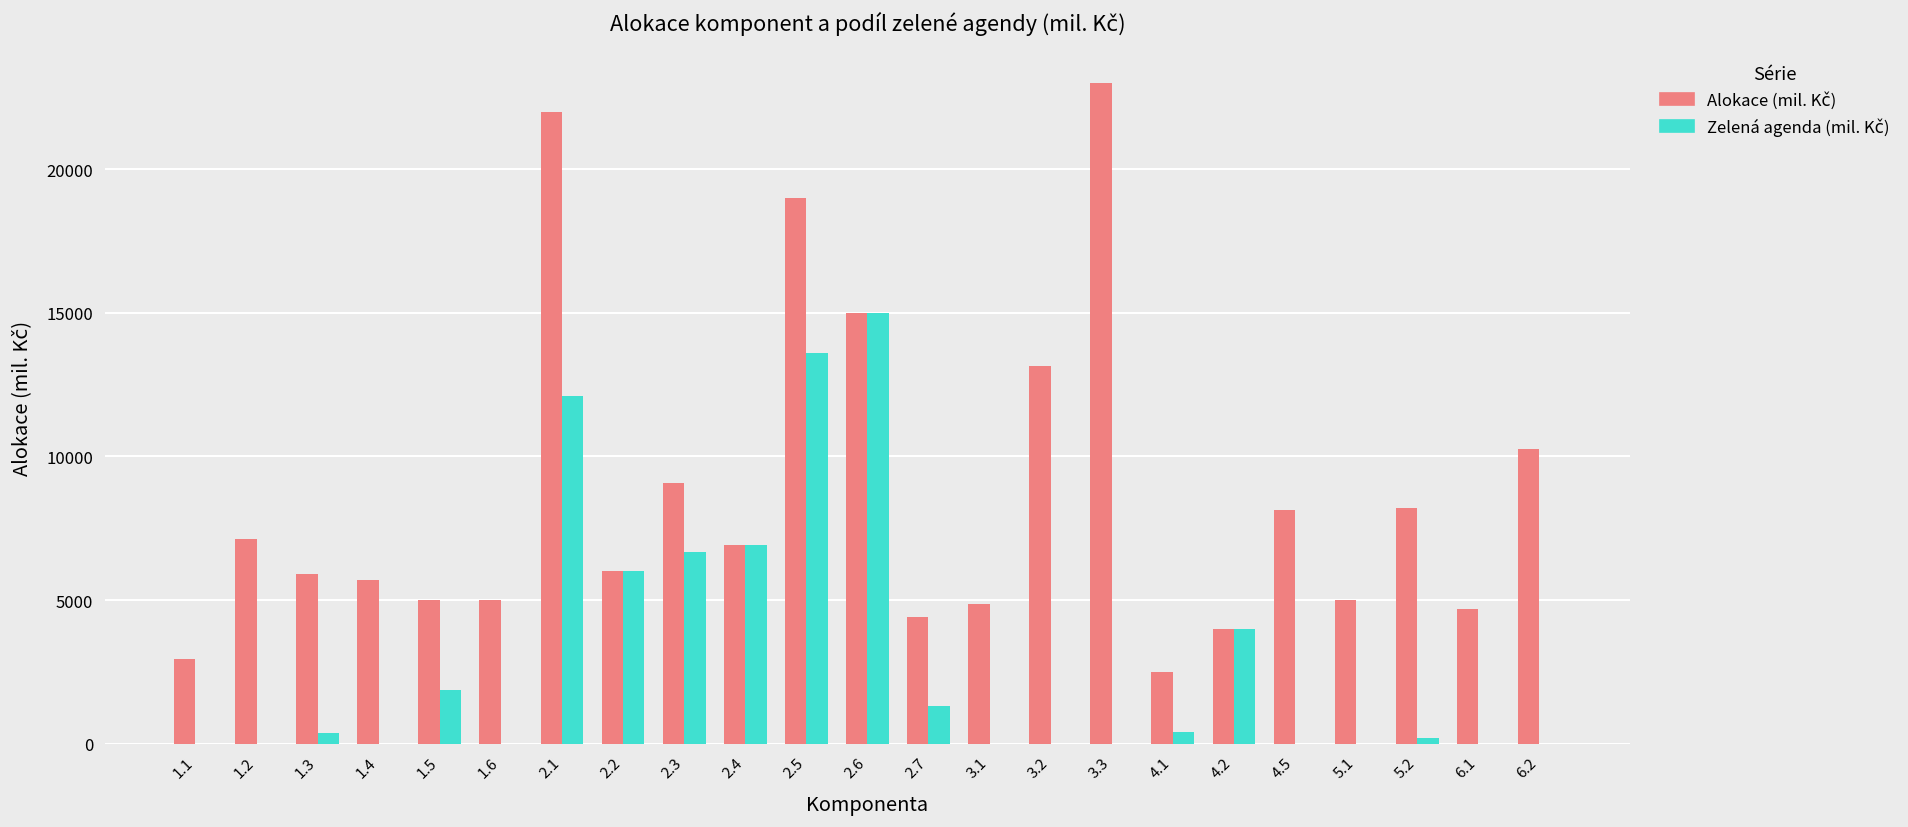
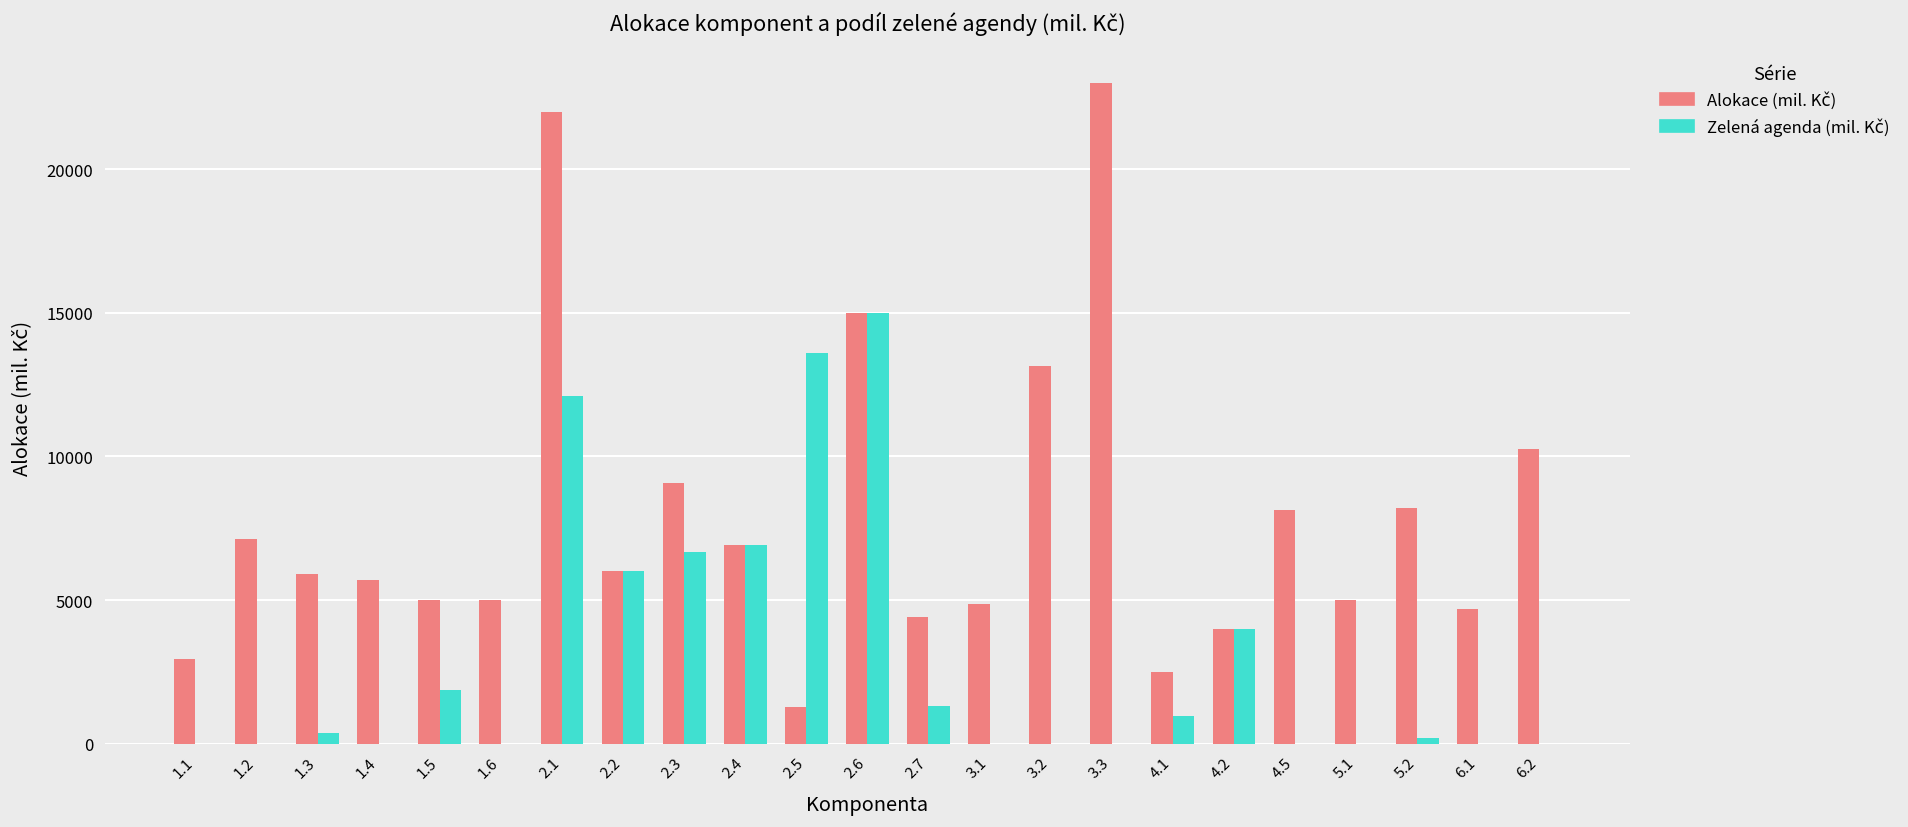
Alokace (mil. Kč), 2.5: 19000 -> 1300
Zelená agenda (mil. Kč), 4.1: 400 -> 1000
